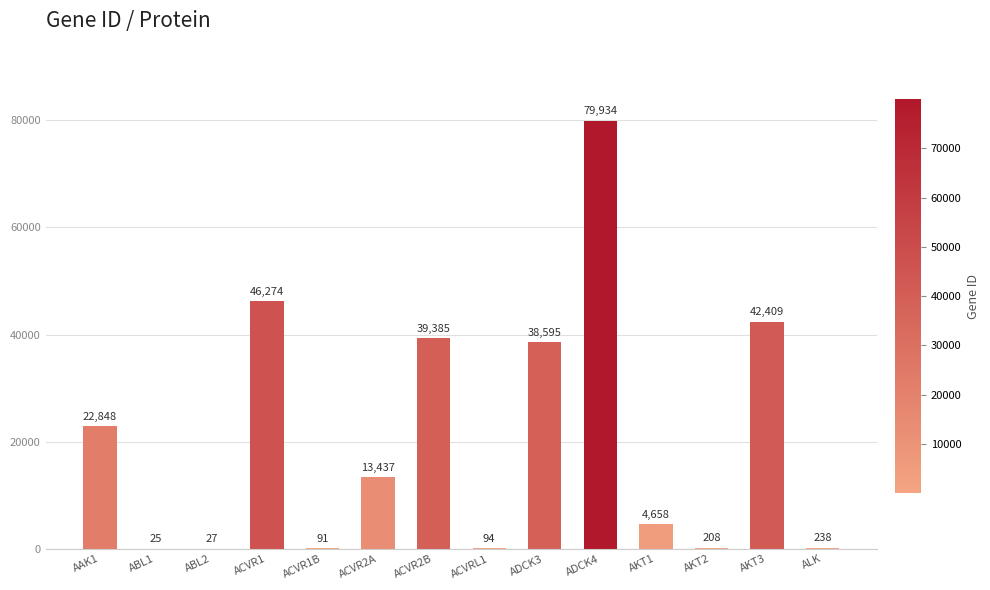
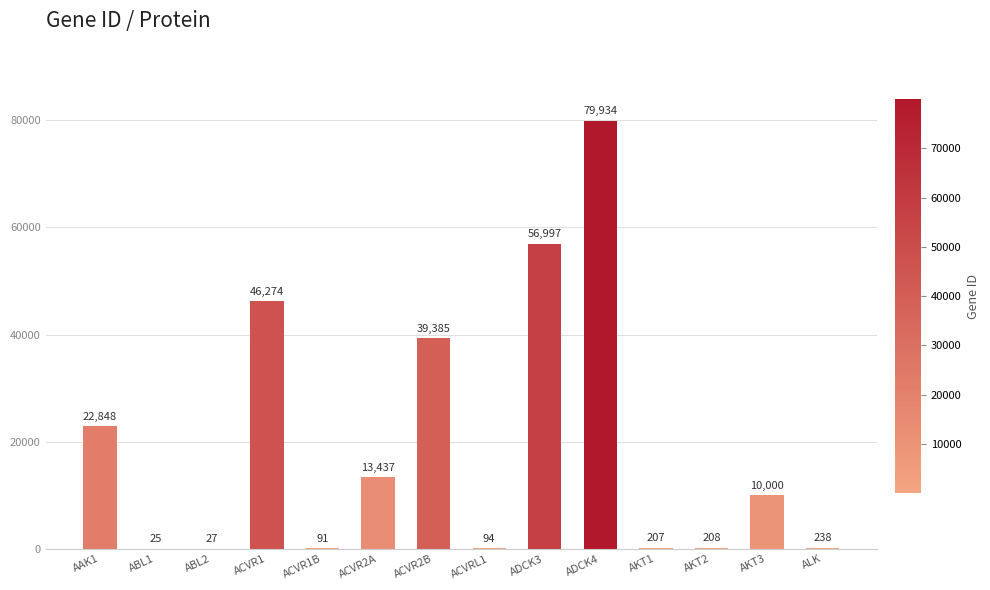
ADCK3: 38,595 -> 56,997
AKT1: 4,658 -> 207
AKT3: 42,409 -> 10,000
